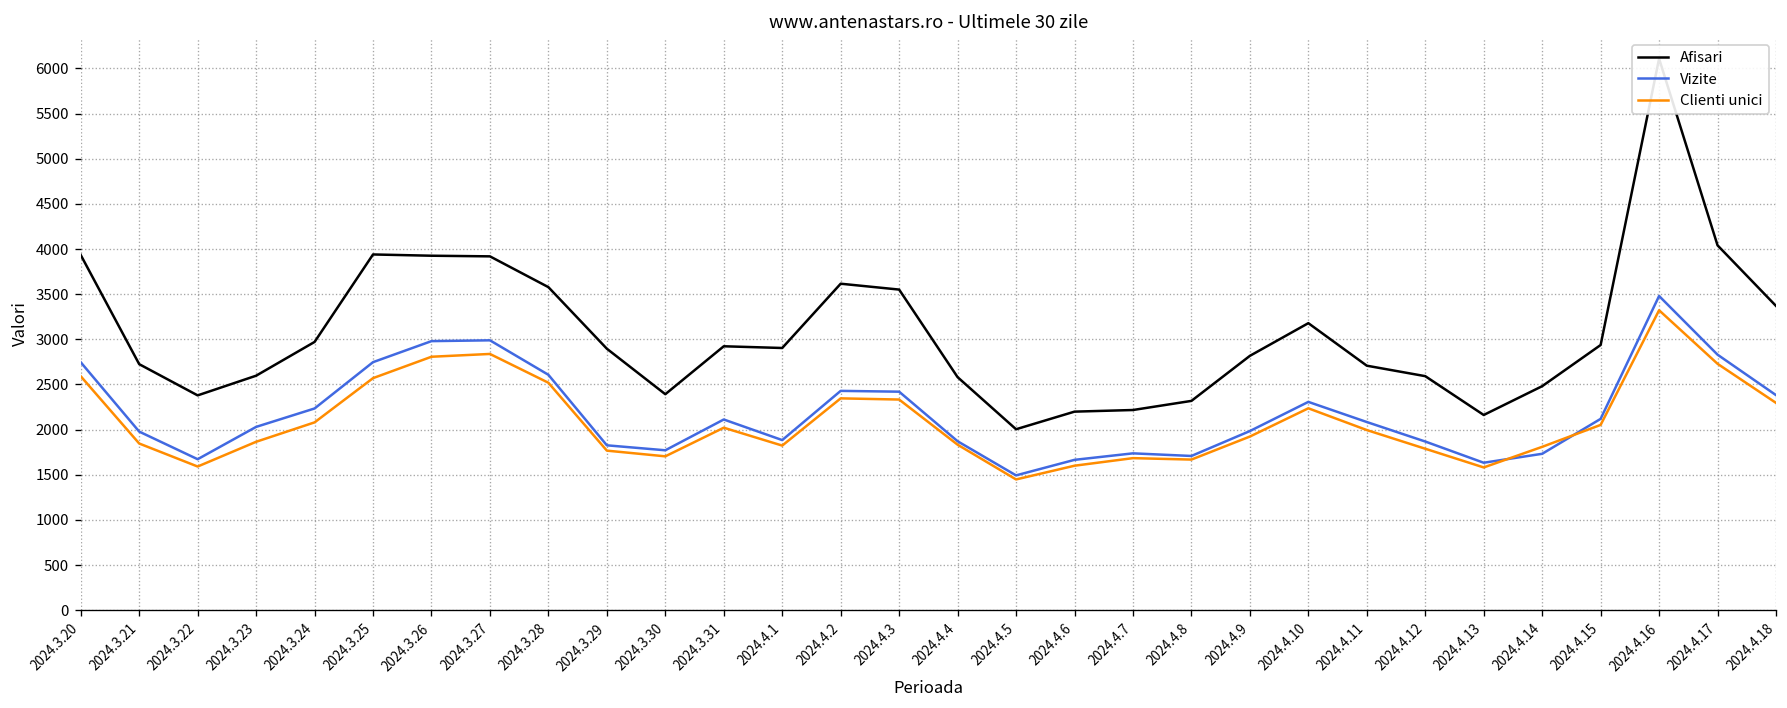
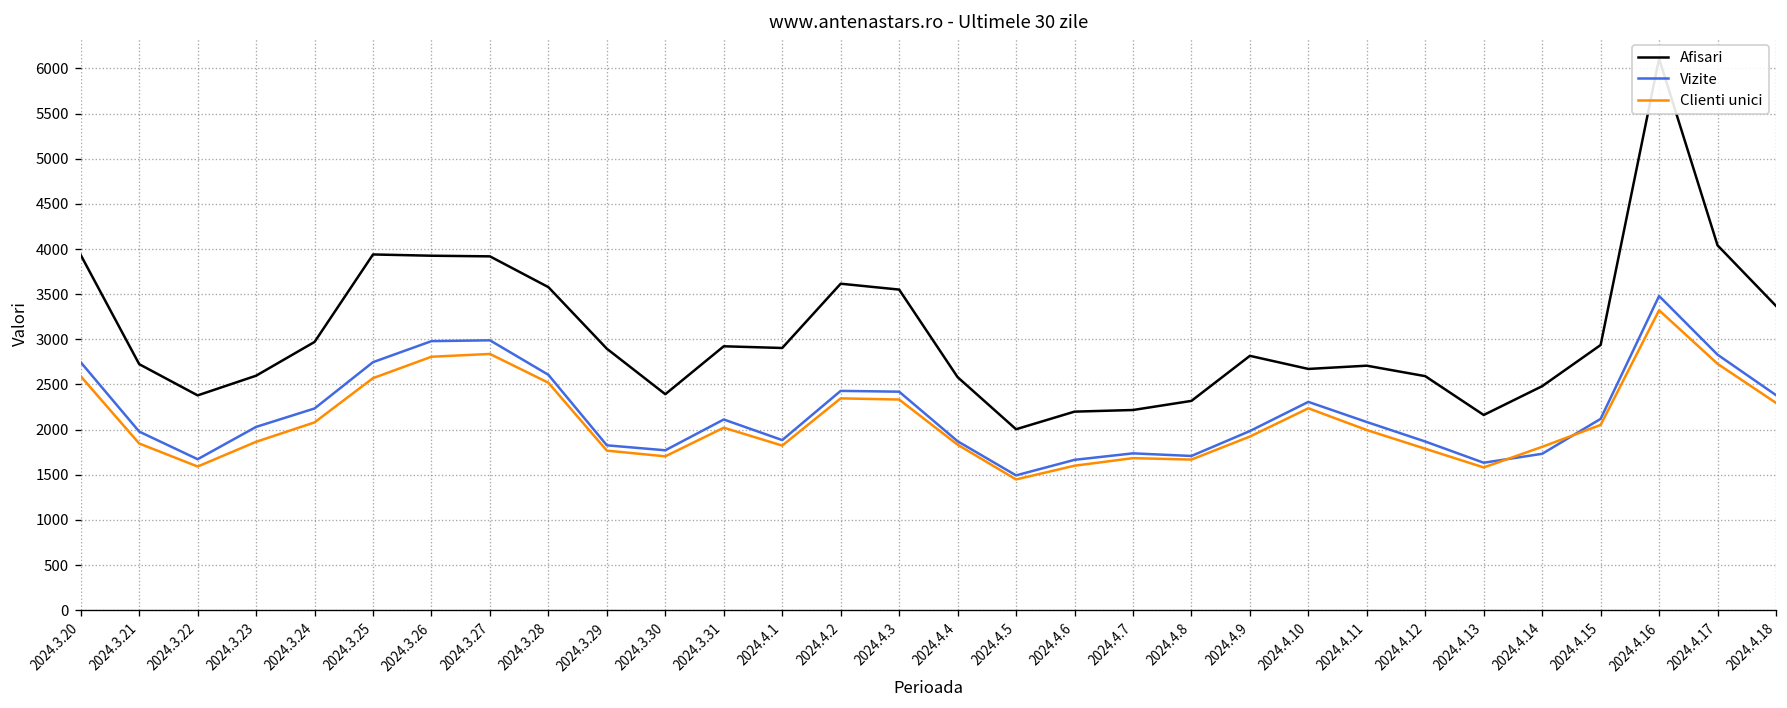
Afisari, 2024.4.10: 3200 -> 2700
